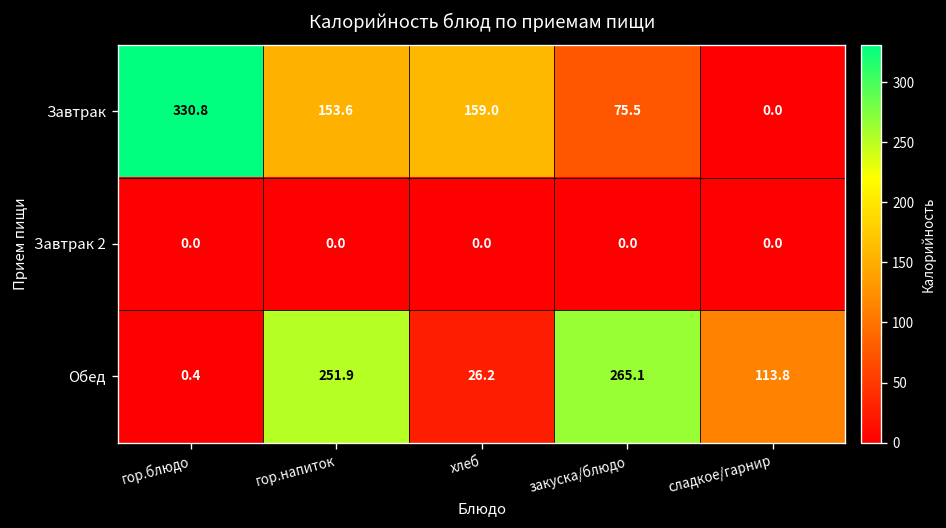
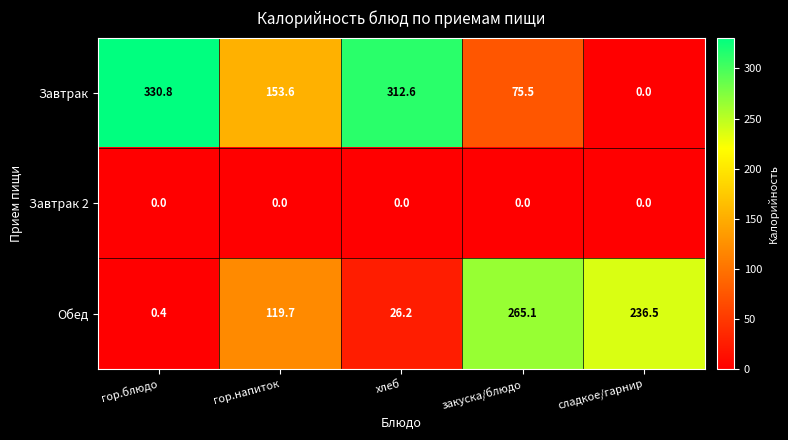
Завтрак, хлеб: 159.0 -> 312.6
Обед, гор.напиток: 251.9 -> 119.7
Обед, сладкое/гарнир: 113.8 -> 236.5
